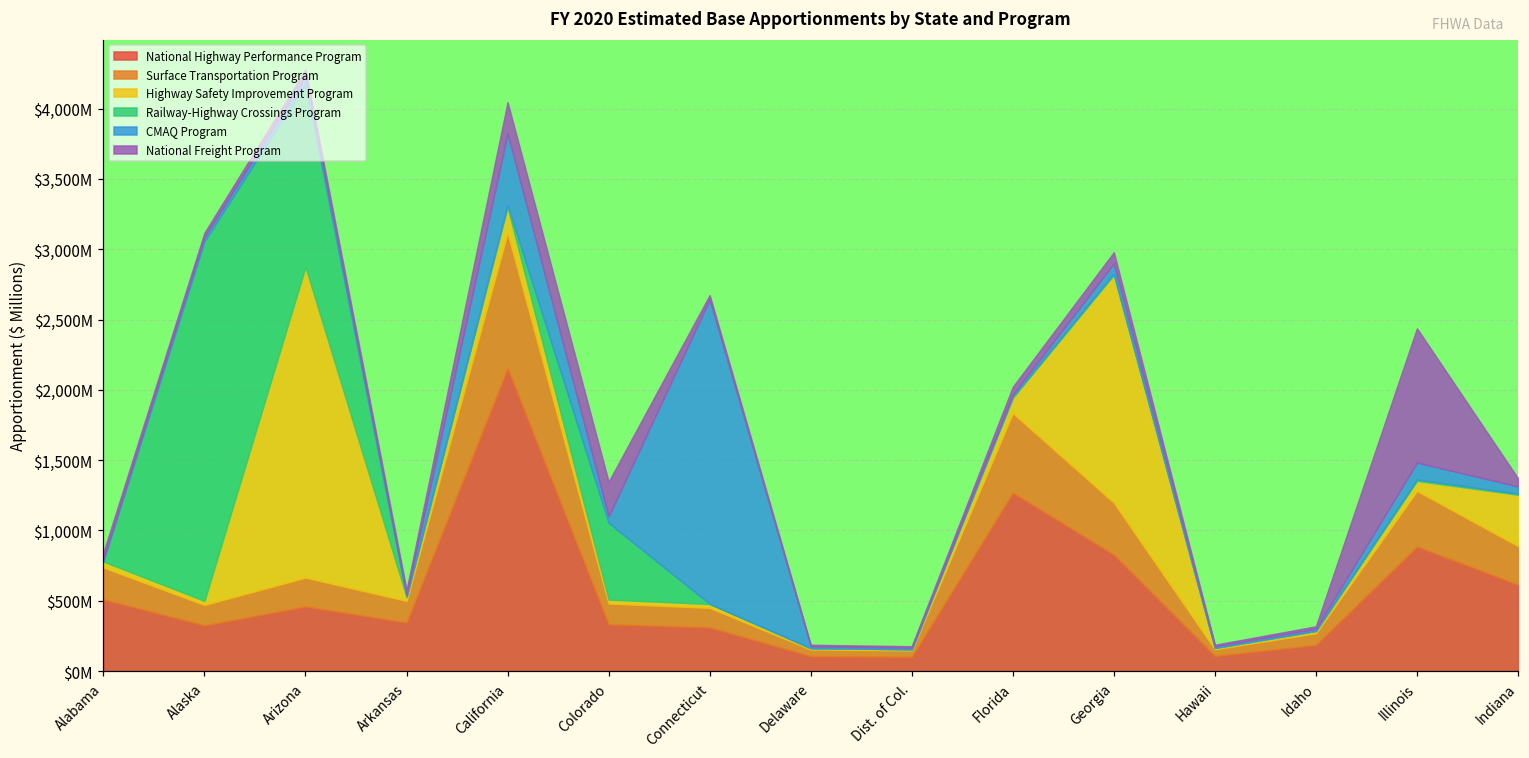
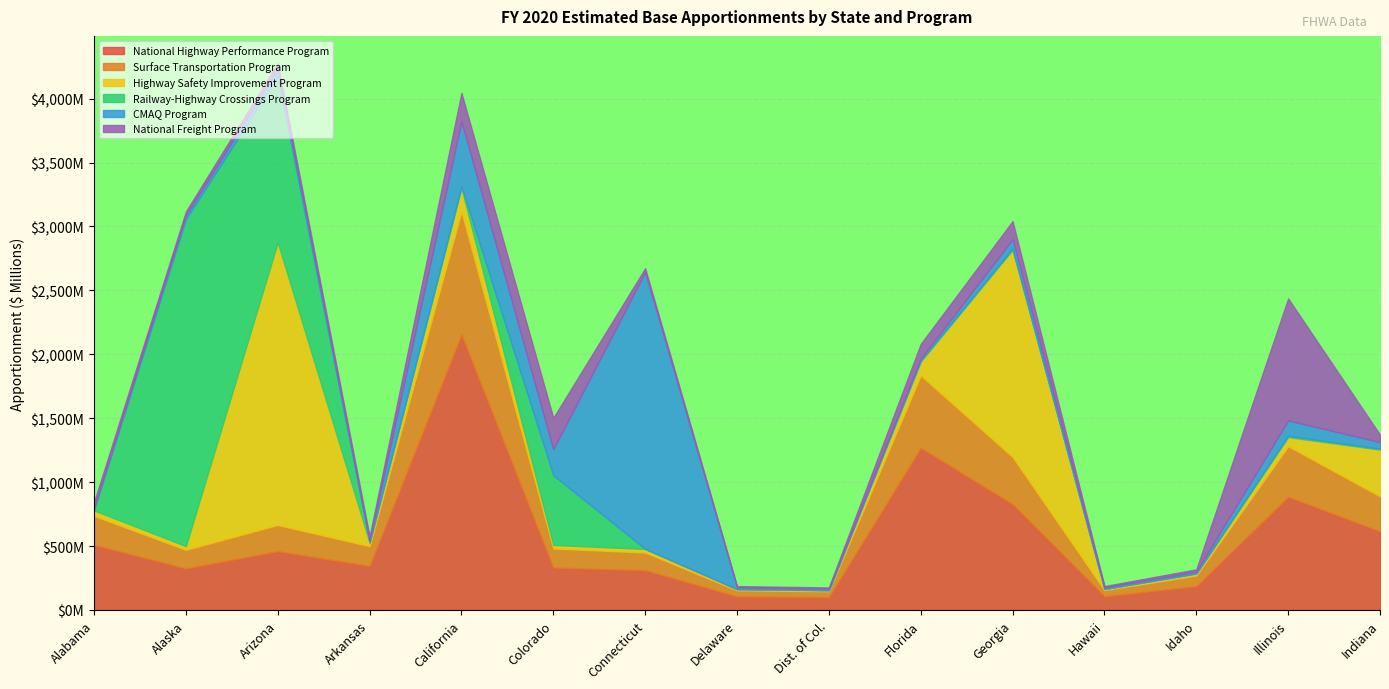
CMAQ Program, Colorado: $50,000,000 -> $200,000,000
National Freight Program, Florida: $50,000,000 -> $110,000,000
National Freight Program, Georgia: $80,000,000 -> $140,000,000
